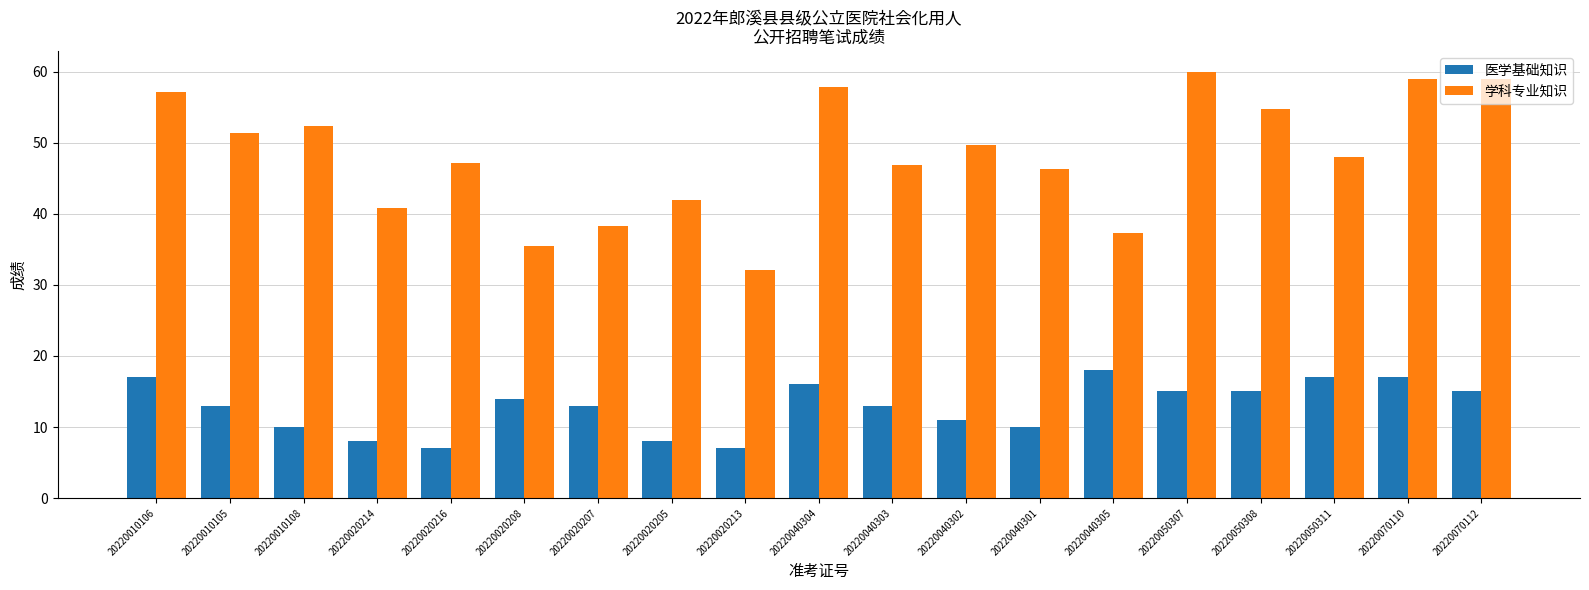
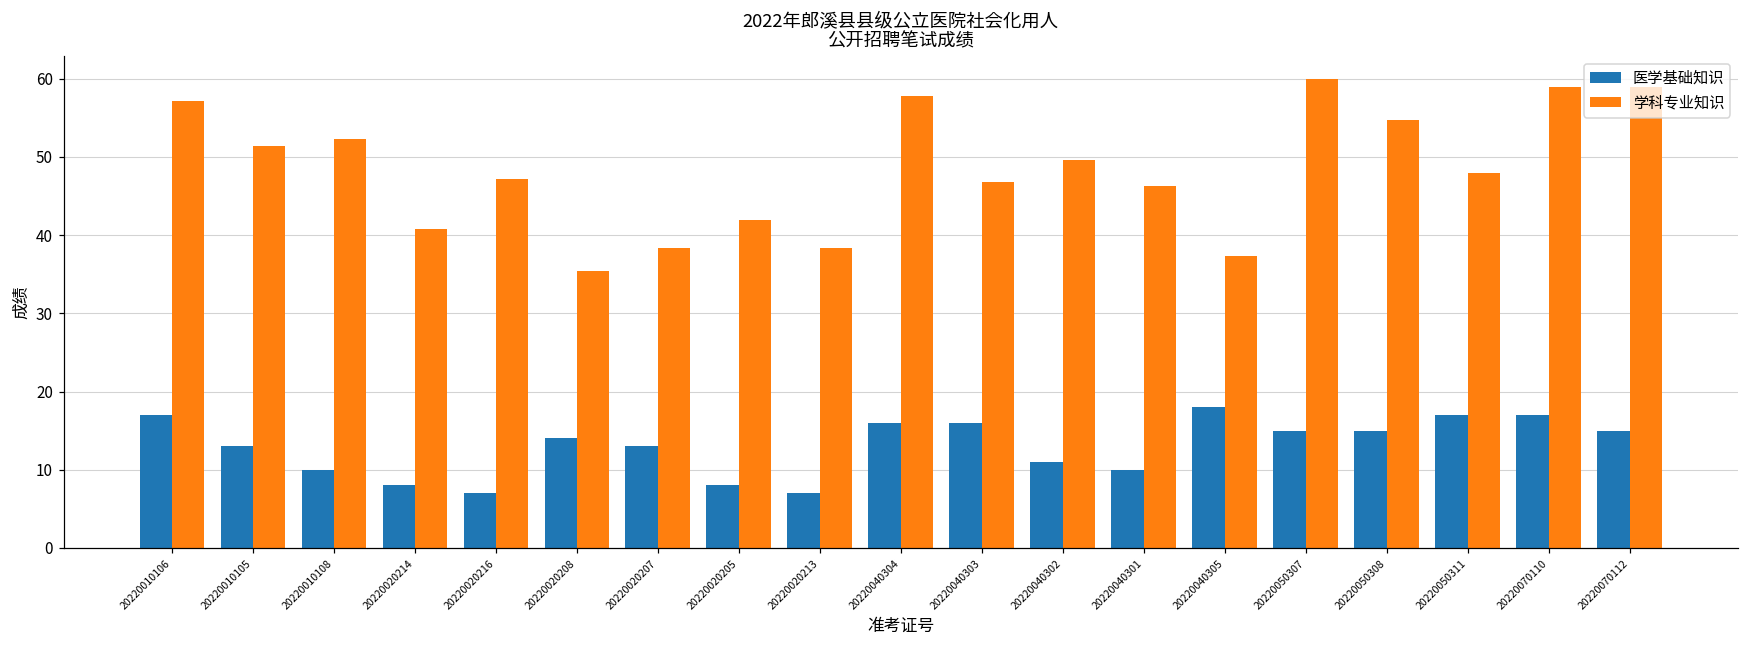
学科专业知识, 20220020213: 32 -> 38
医学基础知识, 20220040303: 13 -> 16
